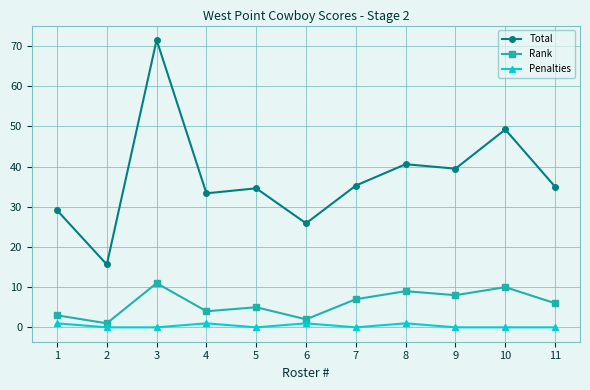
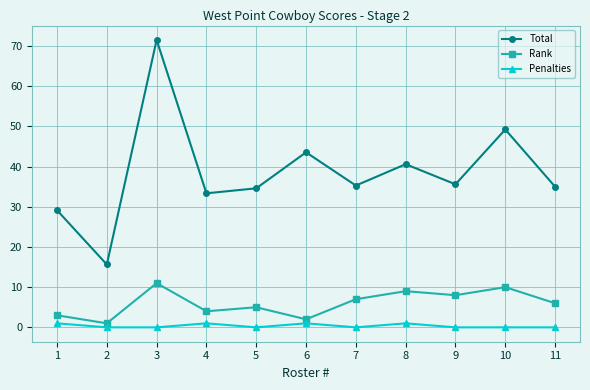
Total, 6: 26 -> 44
Total, 9: 39 -> 36
